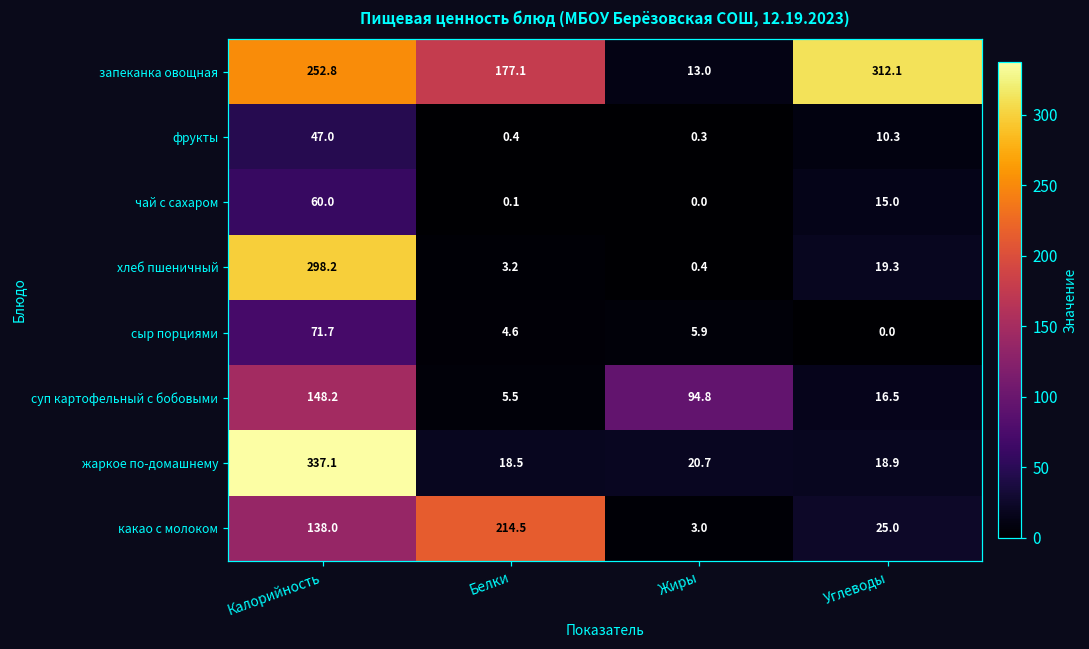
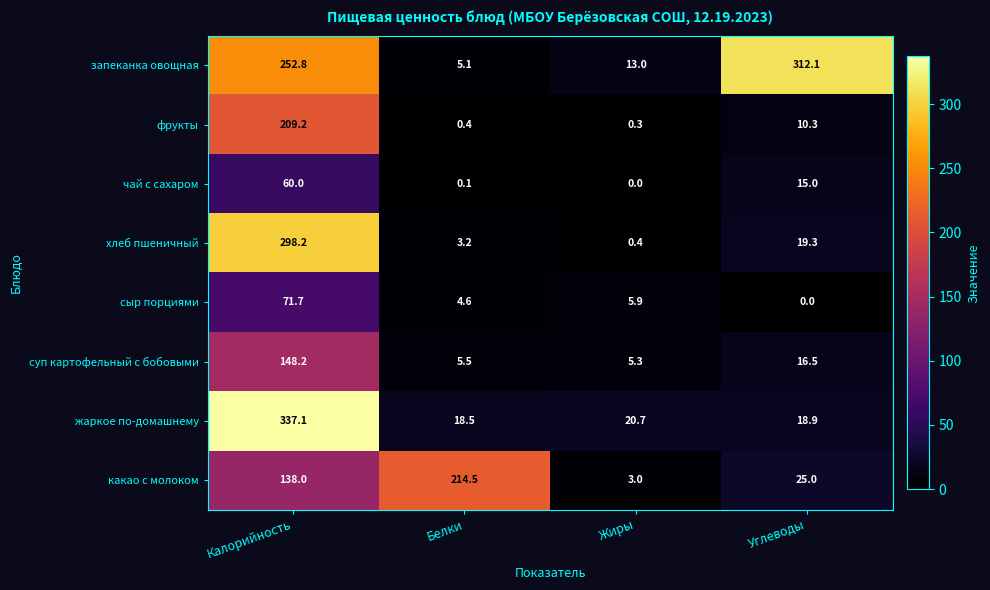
запеканка овощная, Белки: 177.1 -> 5.1
фрукты, Калорийность: 47.0 -> 209.2
суп картофельный с бобовыми, Жиры: 94.8 -> 5.3
